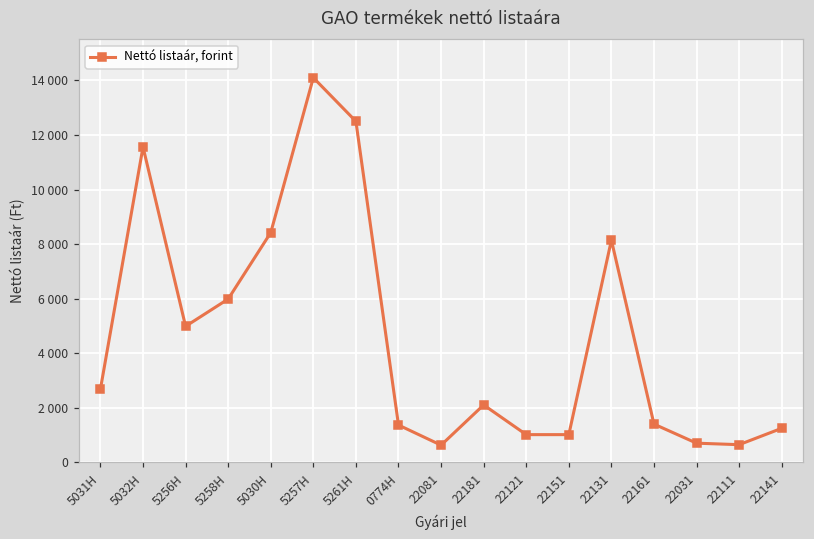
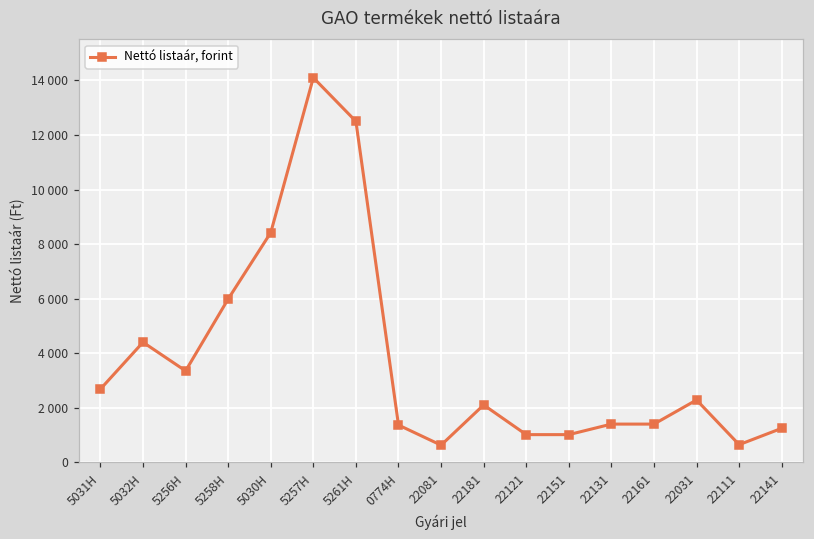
5032H: 11600 -> 4400
5256H: 5000 -> 3400
22131: 8100 -> 1400
22031: 700 -> 2300
